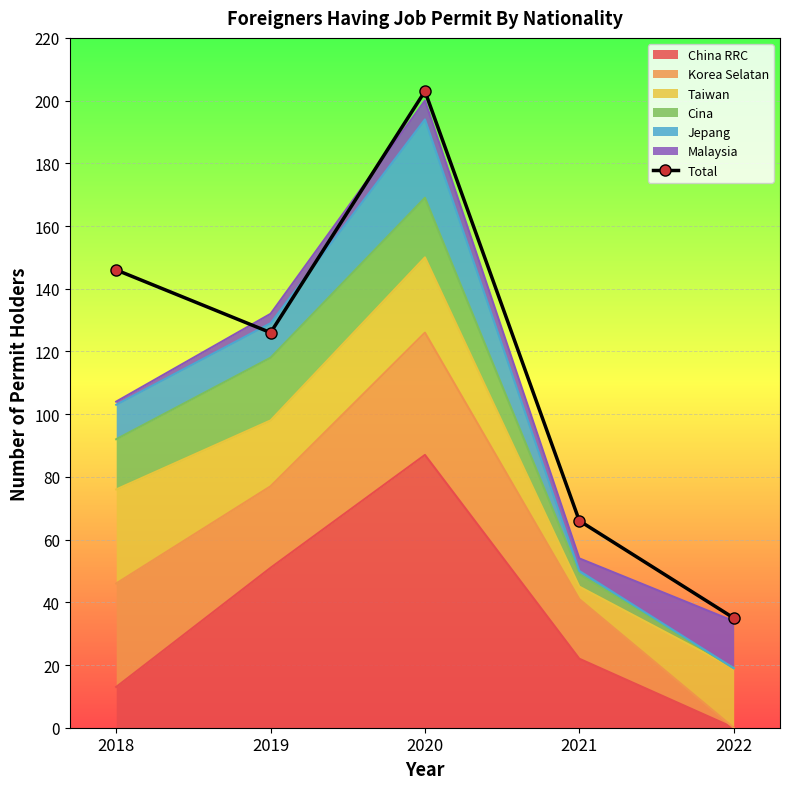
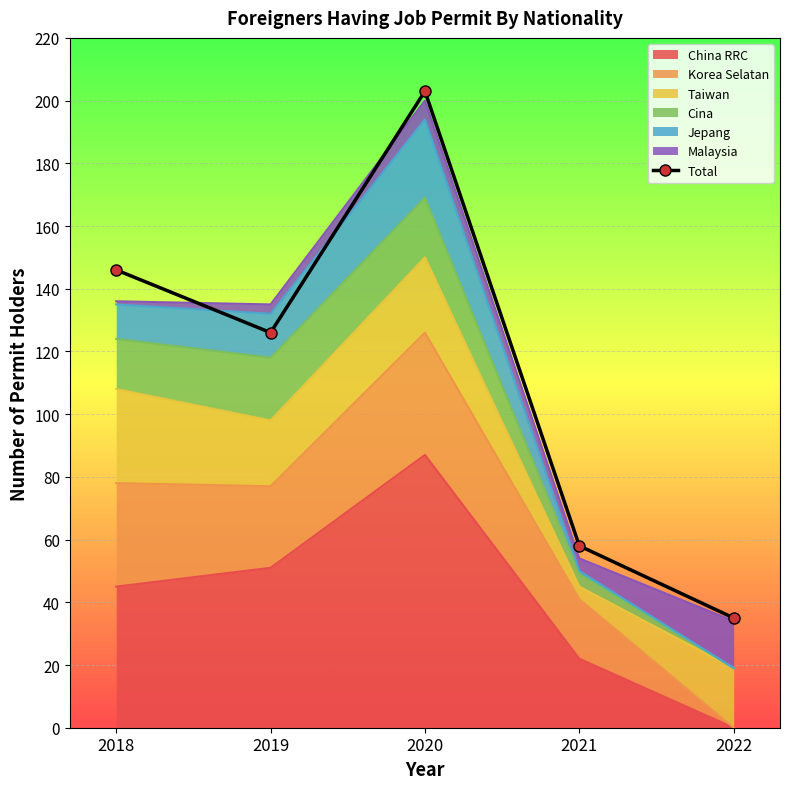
China RRC, 2018: 13 -> 45
Jepang, 2019: 11 -> 14
Total, 2021: 66 -> 58
